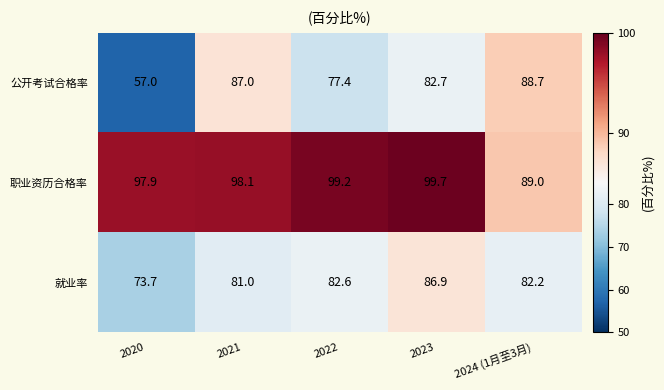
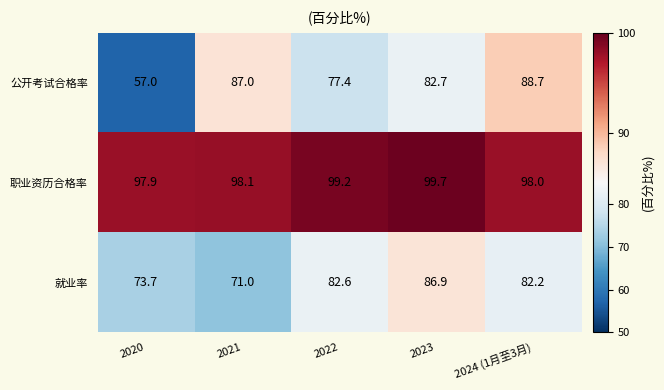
职业资历合格率, 2024 (1月至3月): 89.0 -> 98.0
就业率, 2021: 81.0 -> 71.0
